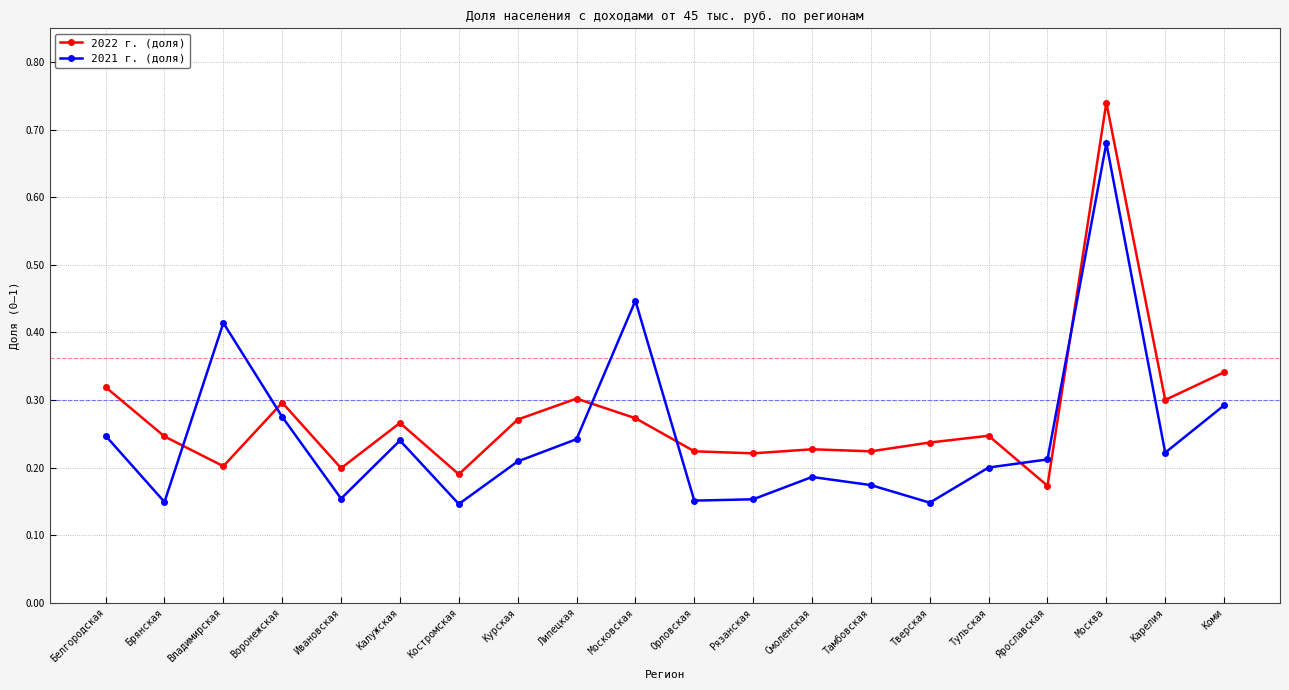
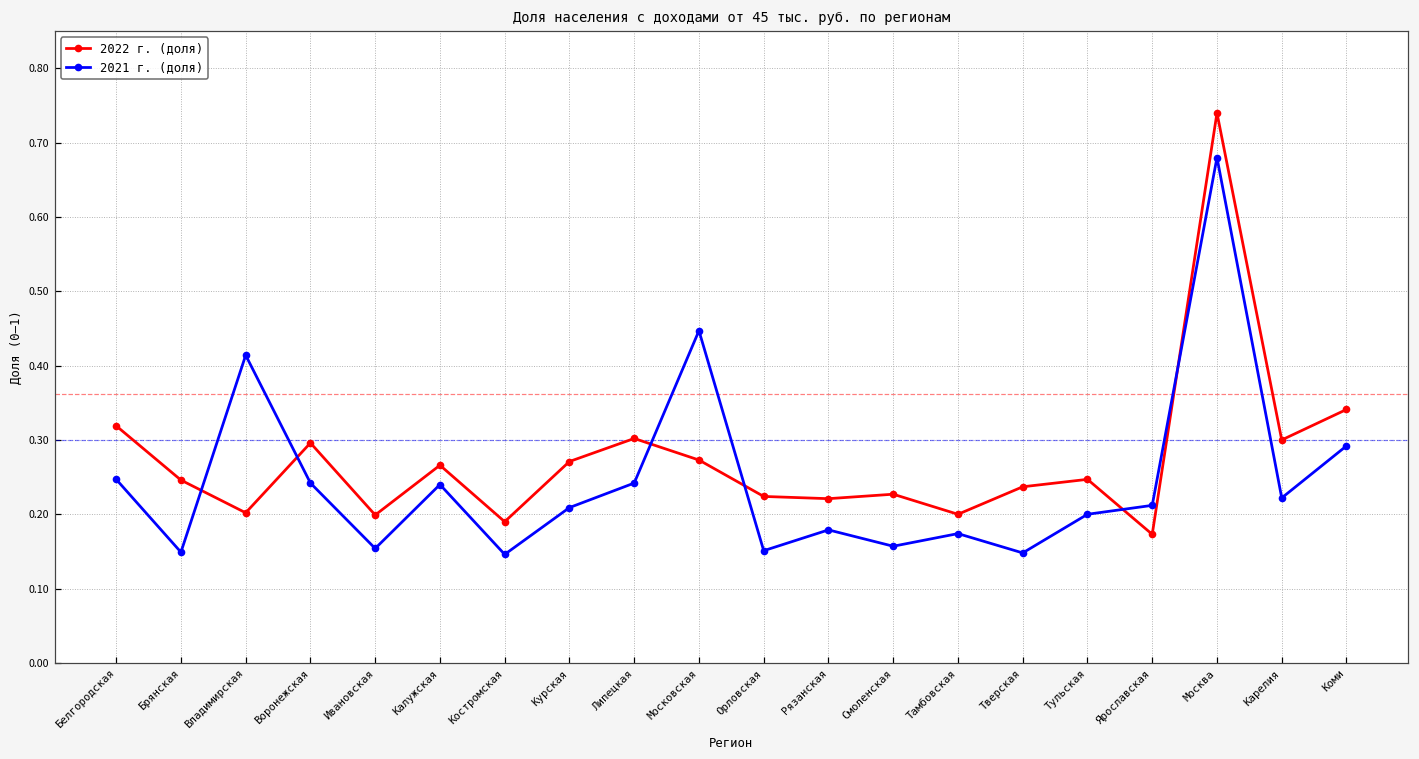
2021 г. (доля), Воронежская: 0.28 -> 0.24
2021 г. (доля), Рязанская: 0.15 -> 0.18
2021 г. (доля), Смоленская: 0.19 -> 0.16
2022 г. (доля), Тамбовская: 0.22 -> 0.20
